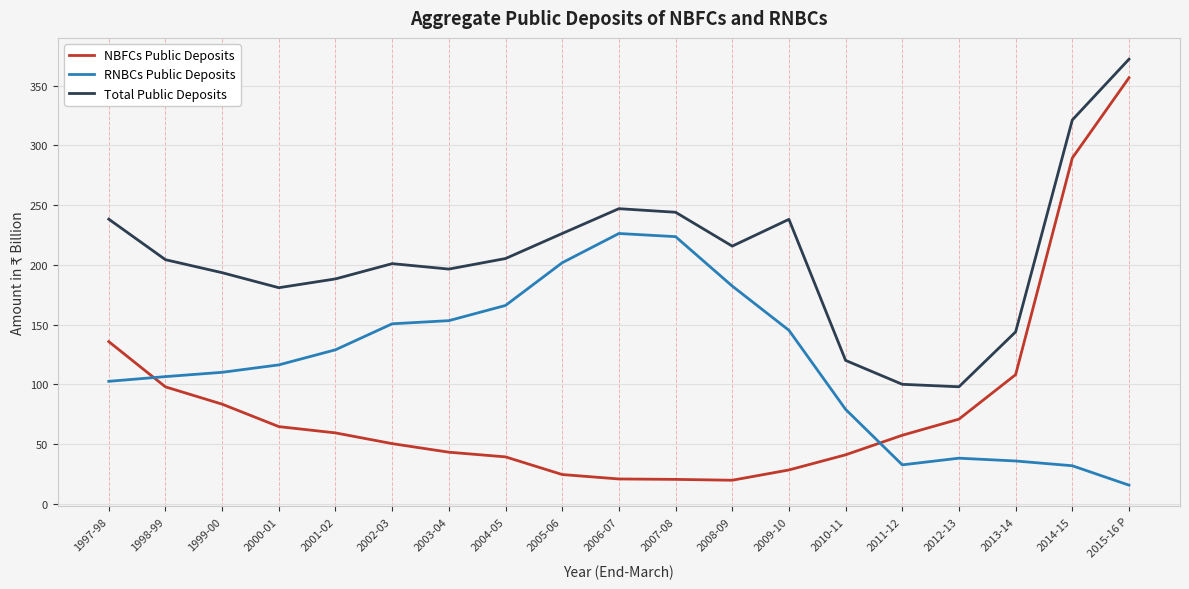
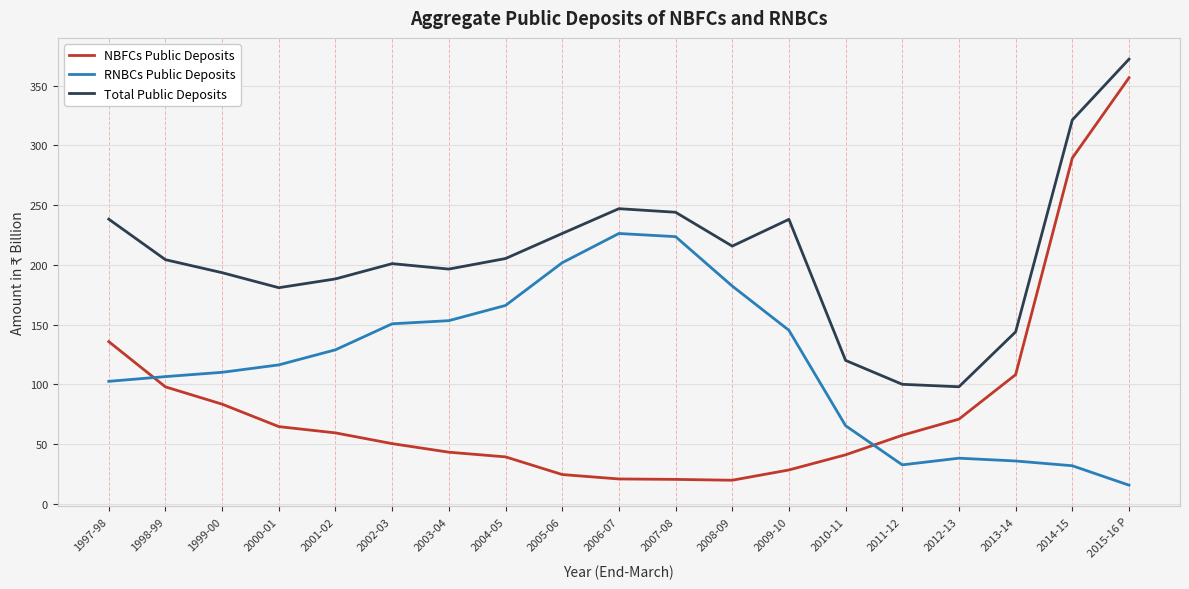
RNBCs Public Deposits, 2010-11: 79 -> 65
